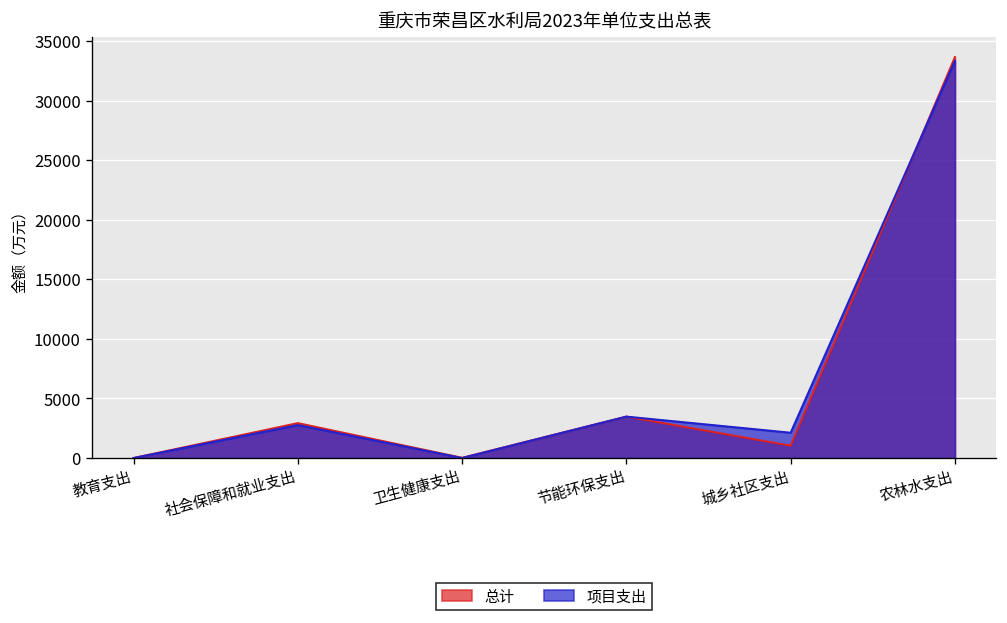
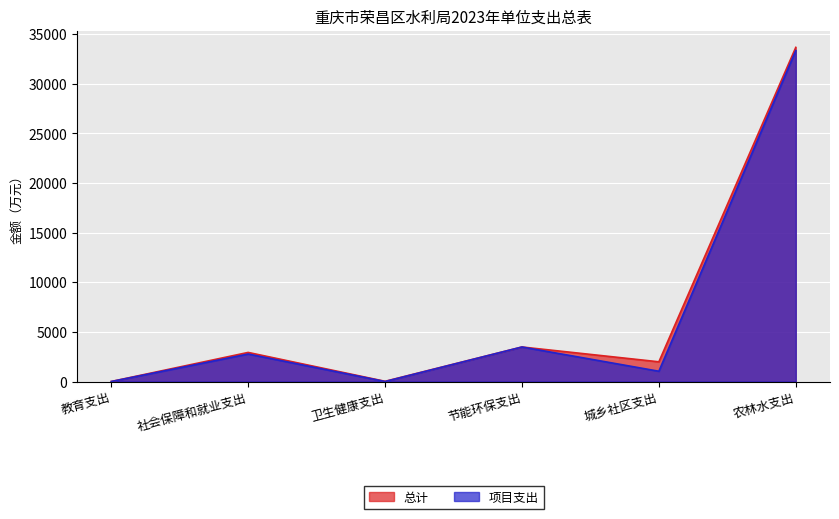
总计, 城乡社区支出: 1000 -> 2000
项目支出, 城乡社区支出: 2000 -> 1000
